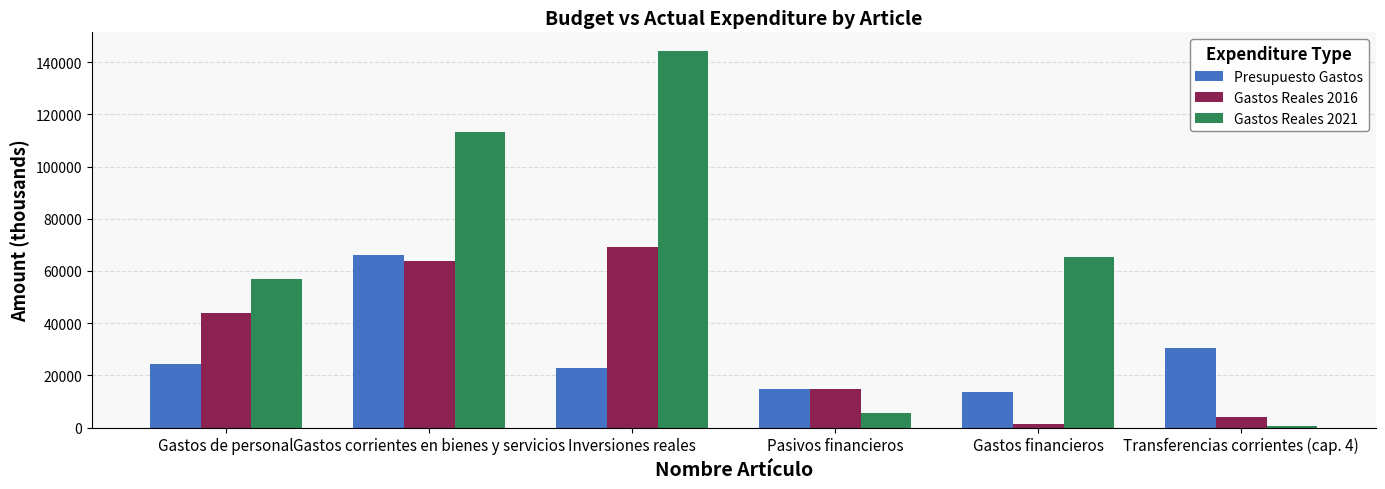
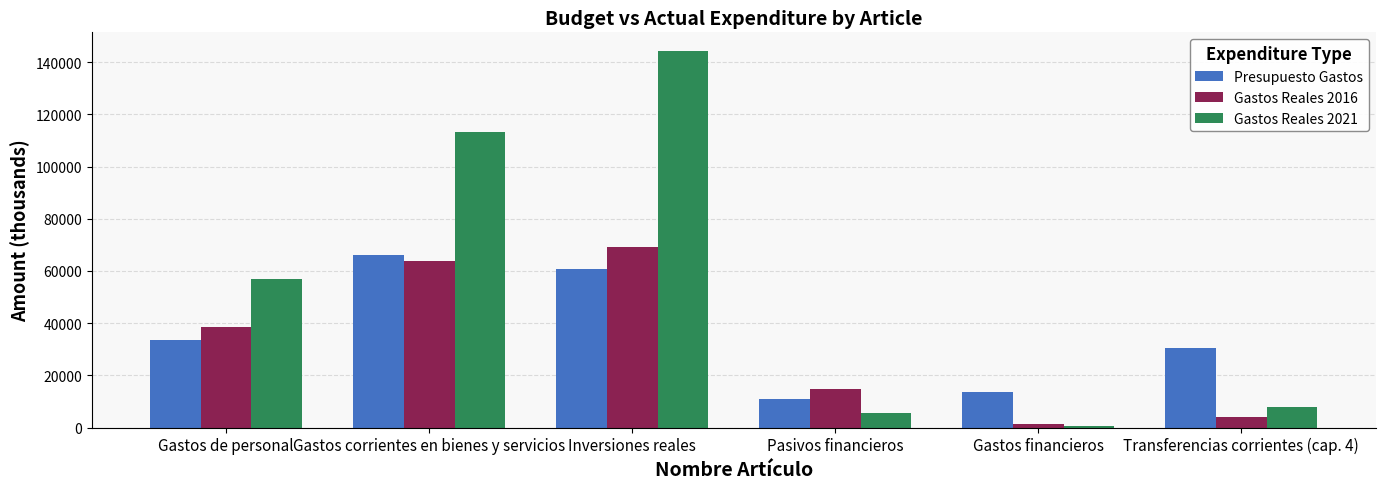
Presupuesto Gastos, Gastos de personal: 24000 -> 34000
Gastos Reales 2016, Gastos de personal: 44000 -> 38000
Presupuesto Gastos, Inversiones reales: 23000 -> 61000
Presupuesto Gastos, Pasivos financieros: 15000 -> 11000
Gastos Reales 2021, Gastos financieros: 65000 -> 0
Gastos Reales 2021, Transferencias corrientes (cap. 4): 1000 -> 8000
